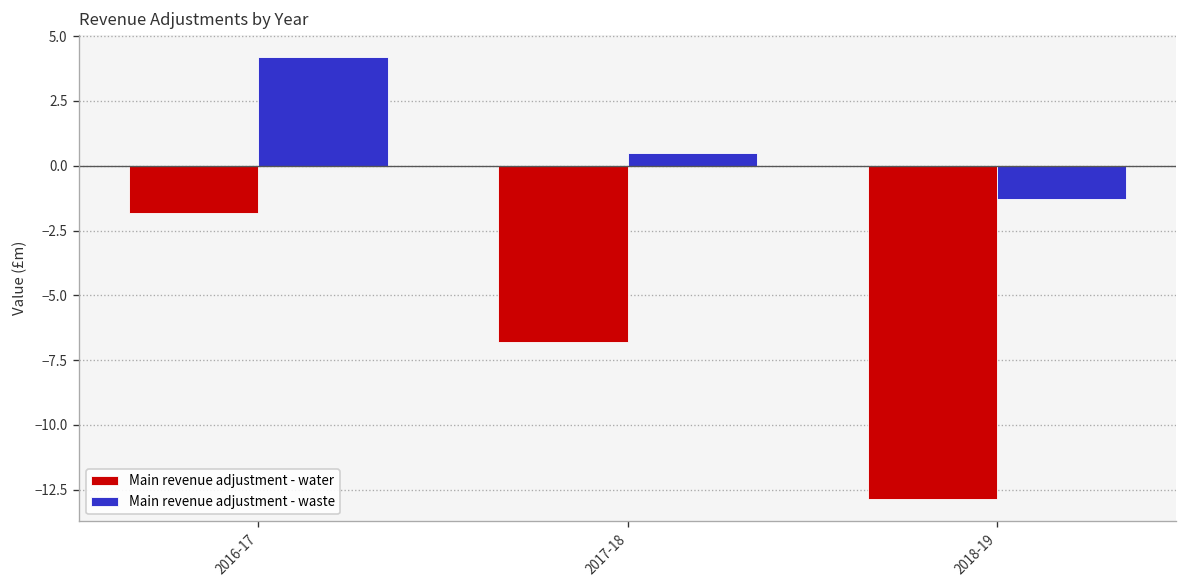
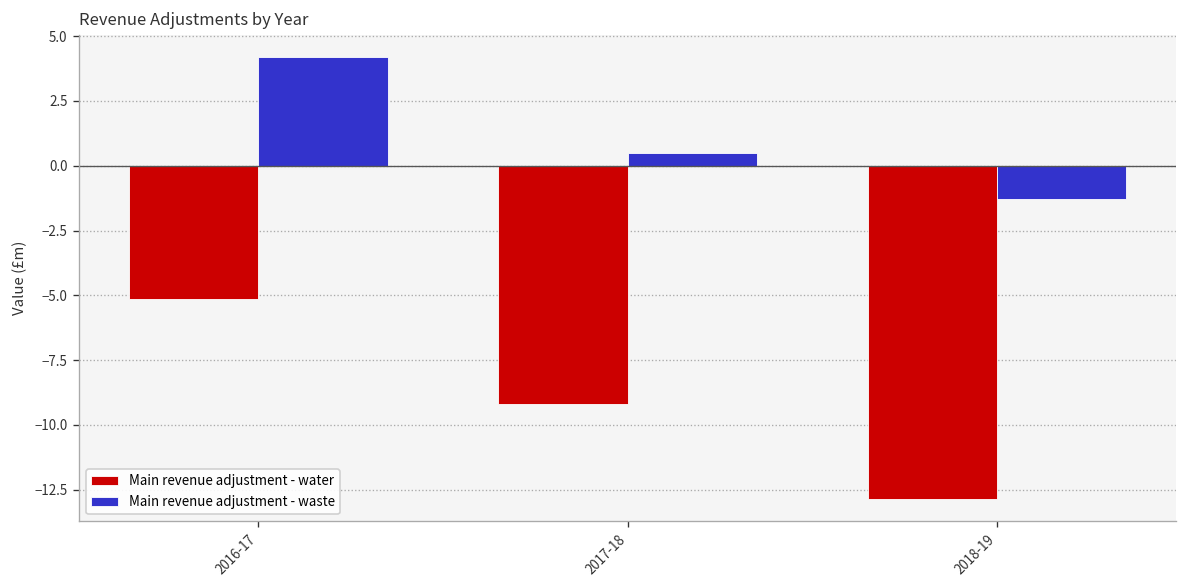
Main revenue adjustment - water, 2016-17: -1.8 -> -5.1
Main revenue adjustment - water, 2017-18: -6.8 -> -9.2
